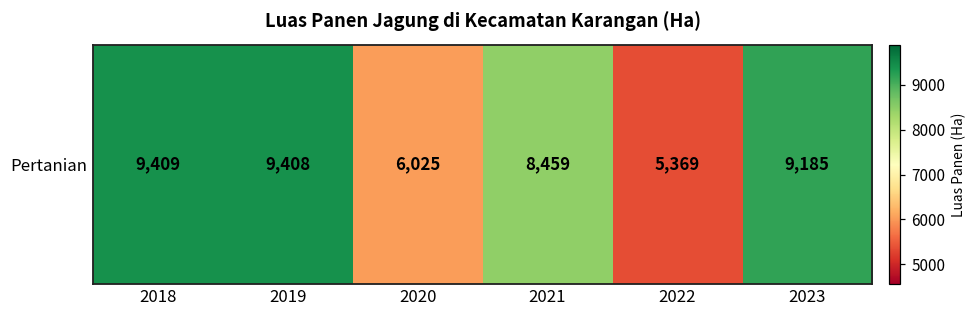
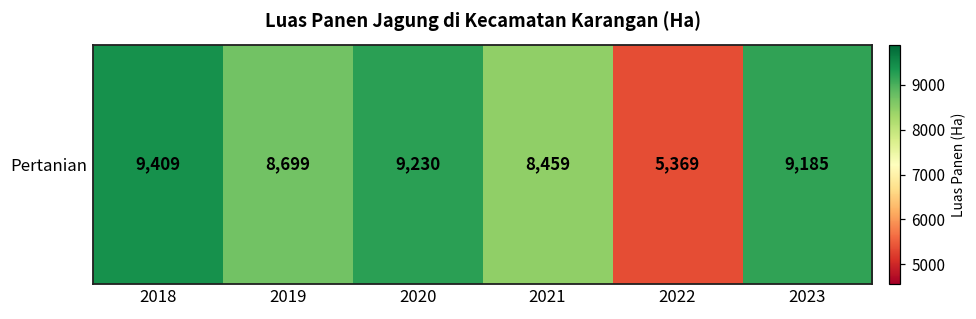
Pertanian, 2019: 9,408 -> 8,699
Pertanian, 2020: 6,025 -> 9,230
